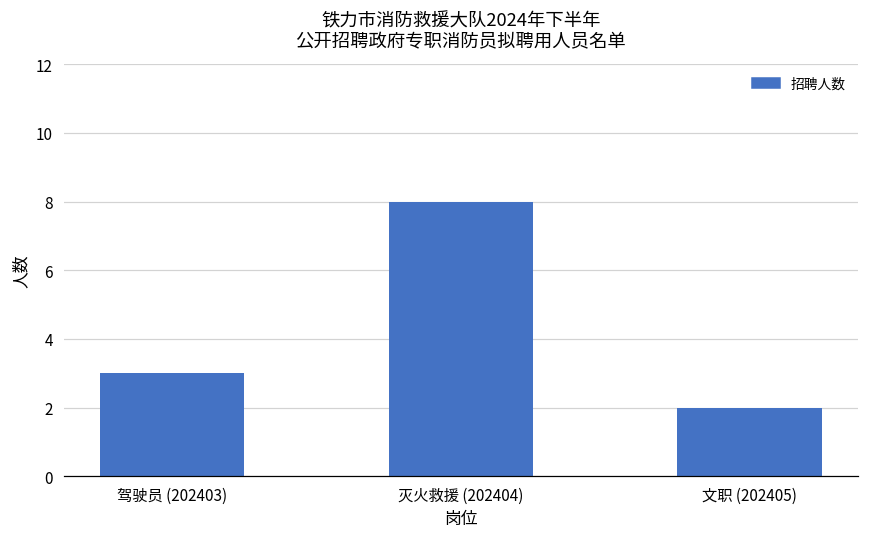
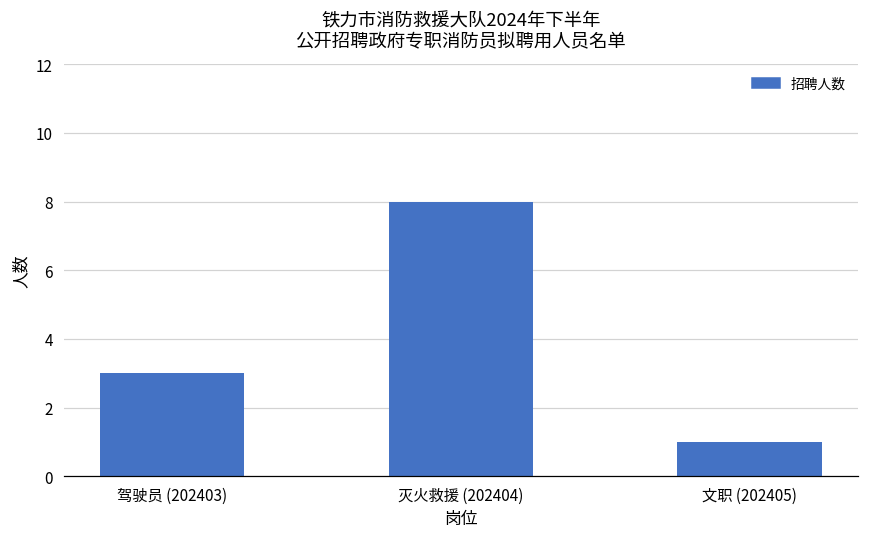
文职 (202405): 2 -> 1
